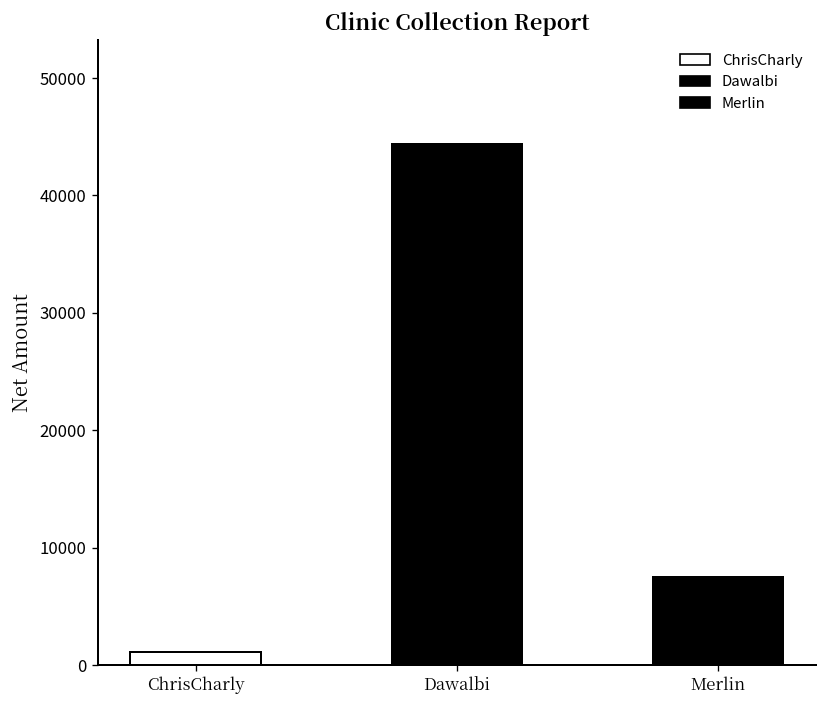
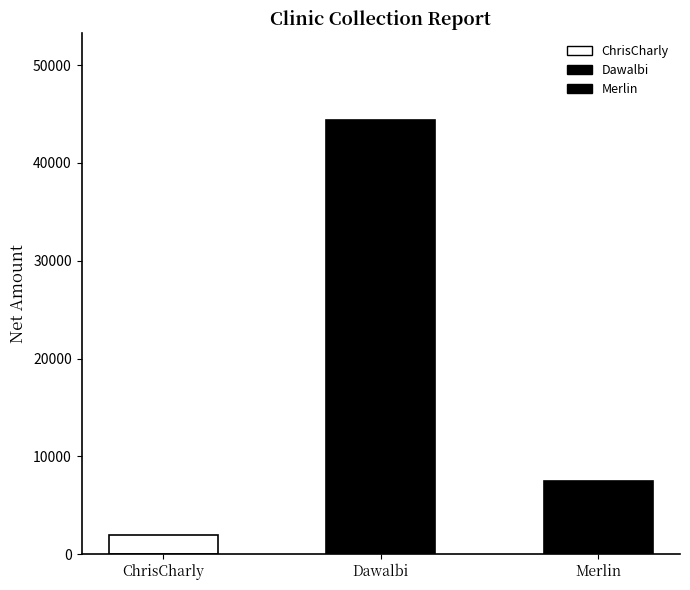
ChrisCharly: 1000 -> 2000
